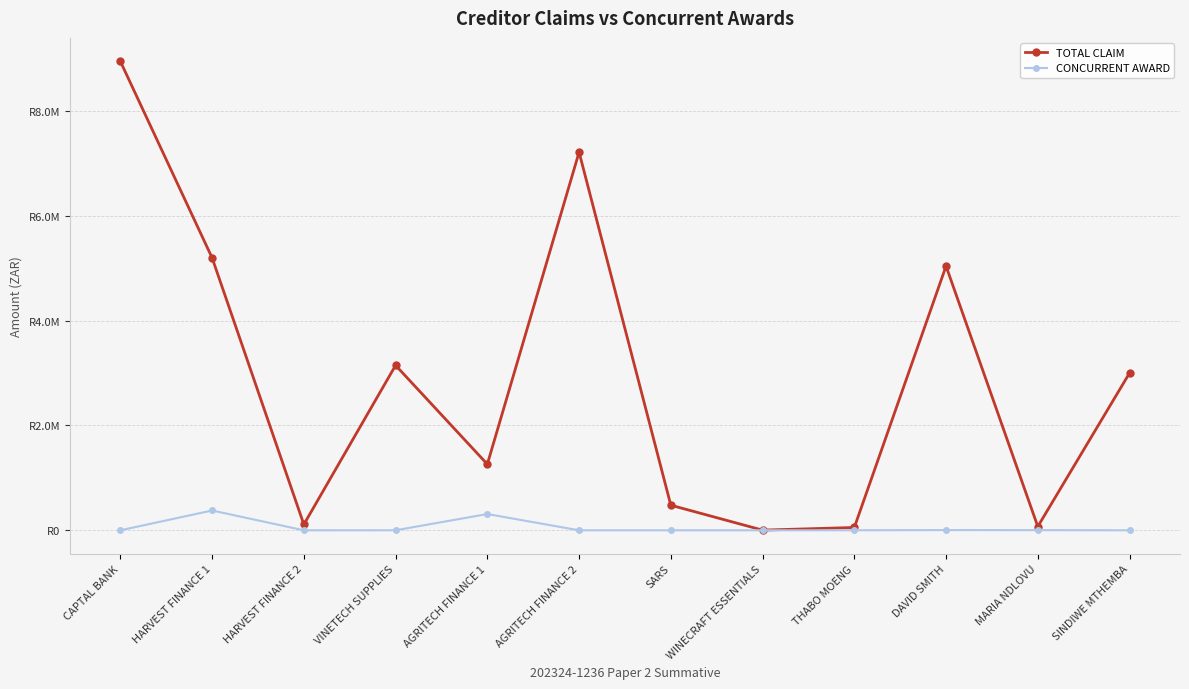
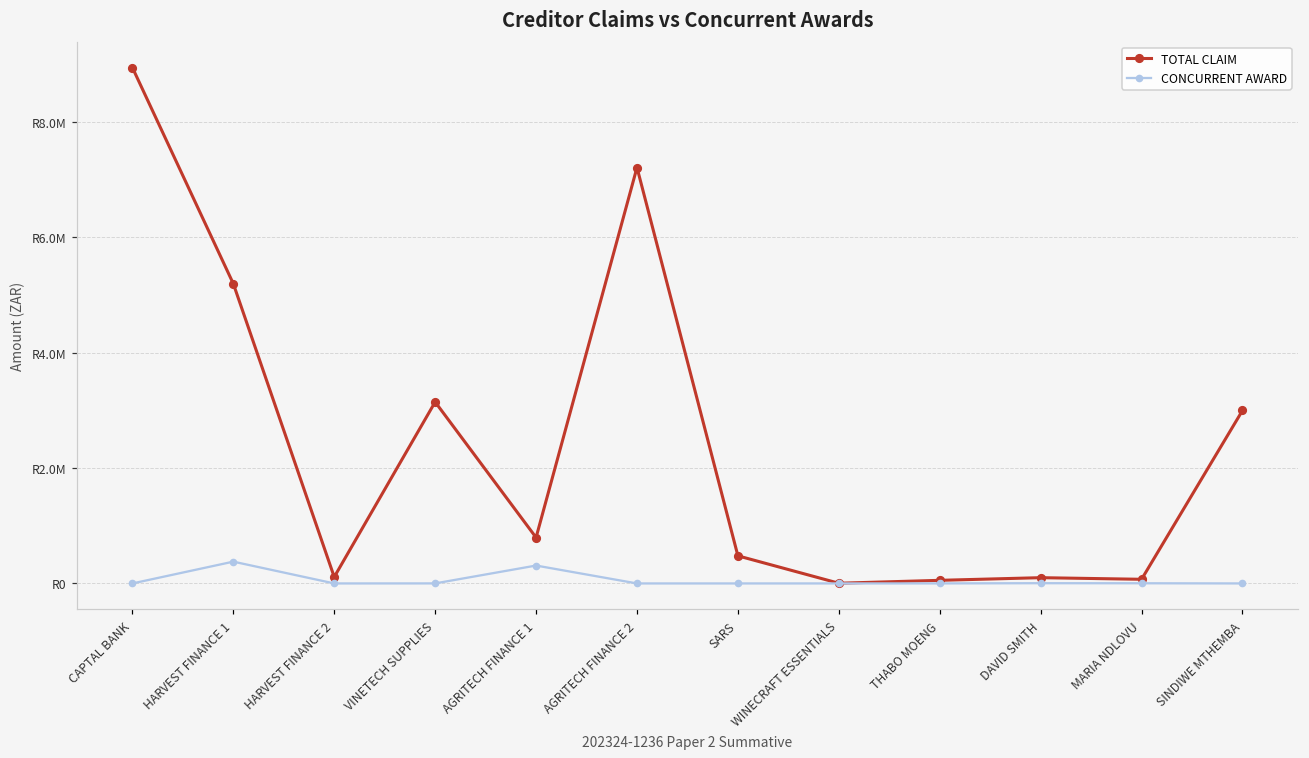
TOTAL CLAIM, AGRITECH FINANCE 1: R1300000 -> R800000
TOTAL CLAIM, DAVID SMITH: R5000000 -> R100000
